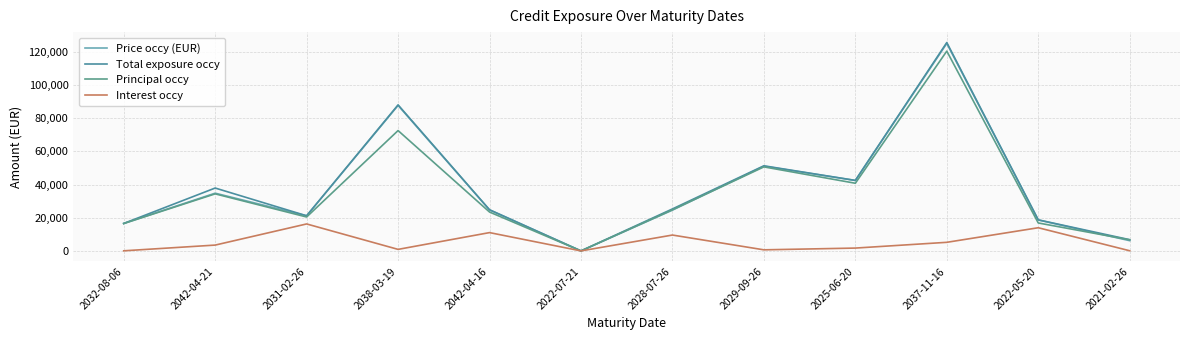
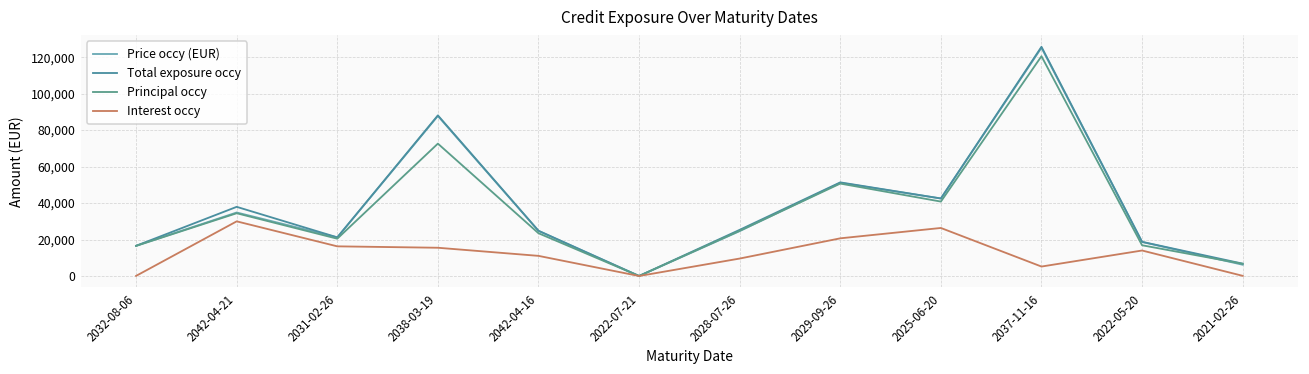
Interest occy, 2042-04-21: 4,000 -> 30,000
Interest occy, 2038-03-19: 1,000 -> 15,000
Interest occy, 2029-09-26: 1,000 -> 21,000
Interest occy, 2025-06-20: 2,000 -> 26,000
